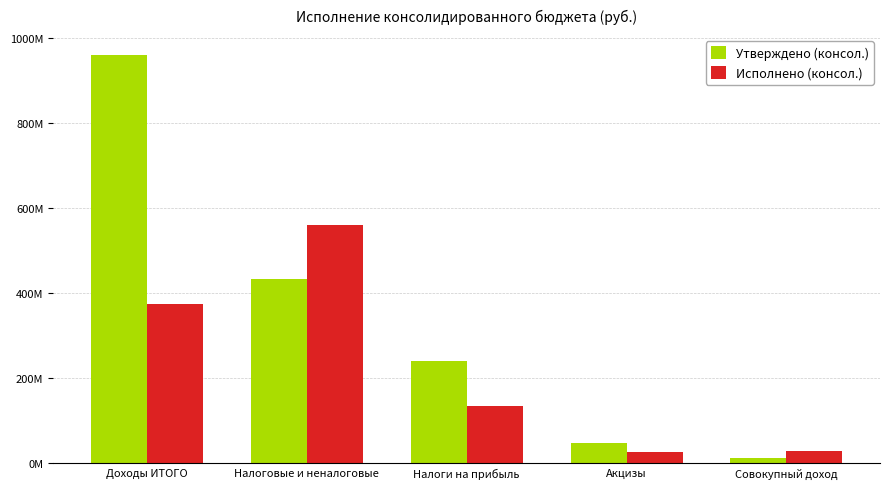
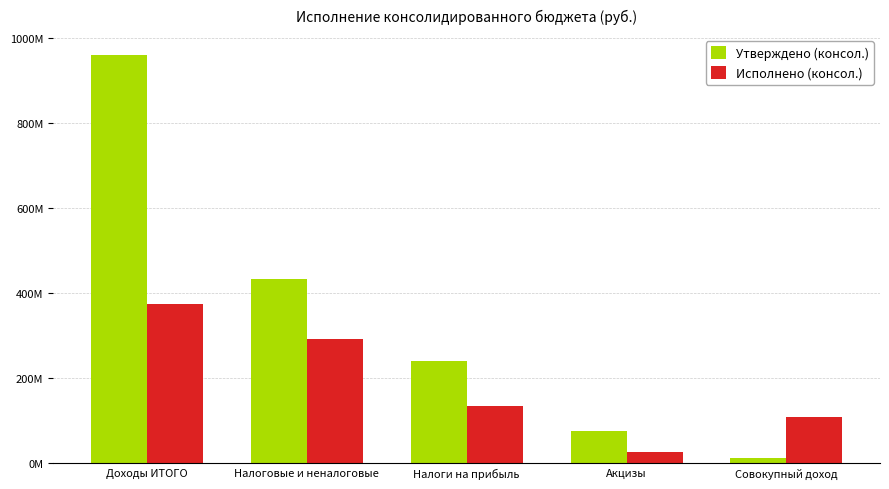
Исполнено (консол.), Налоговые и неналоговые: 560000000 -> 290000000
Утверждено (консол.), Акцизы: 50000000 -> 80000000
Исполнено (консол.), Совокупный доход: 30000000 -> 110000000
